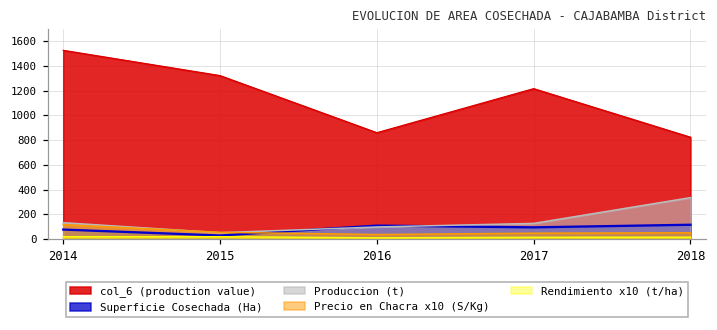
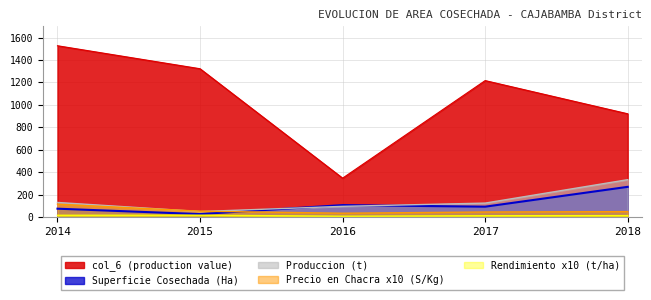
col_6 (production value), 2016: 860 -> 350
col_6 (production value), 2018: 820 -> 920
Superficie Cosechada (Ha), 2018: 120 -> 270
